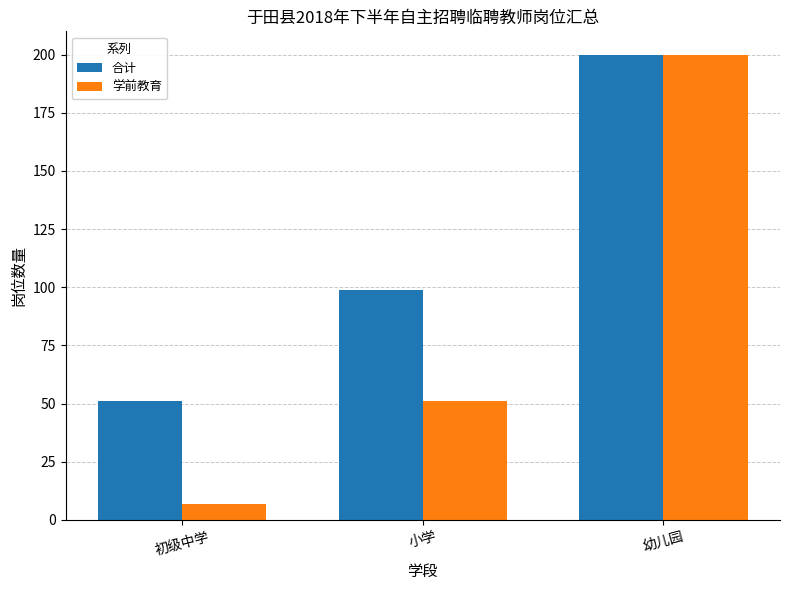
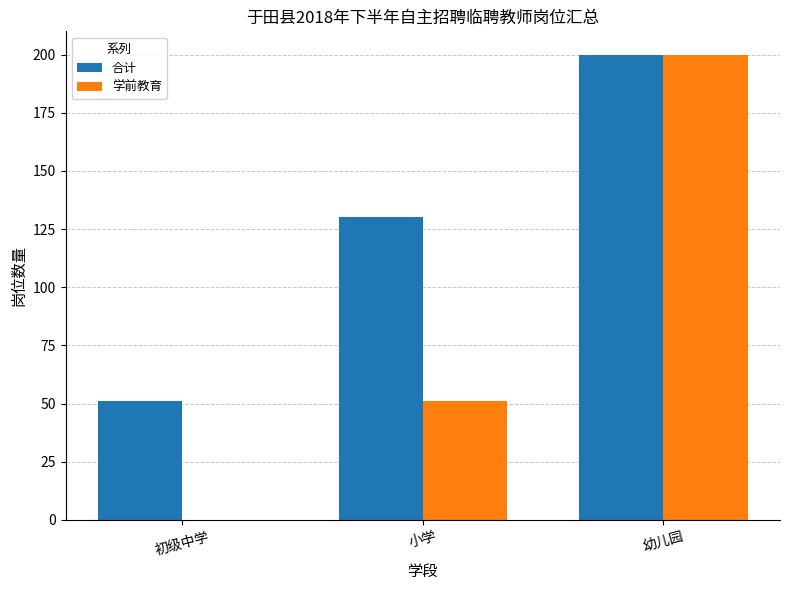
学前教育, 初级中学: 7 -> 0
合计, 小学: 99 -> 130
